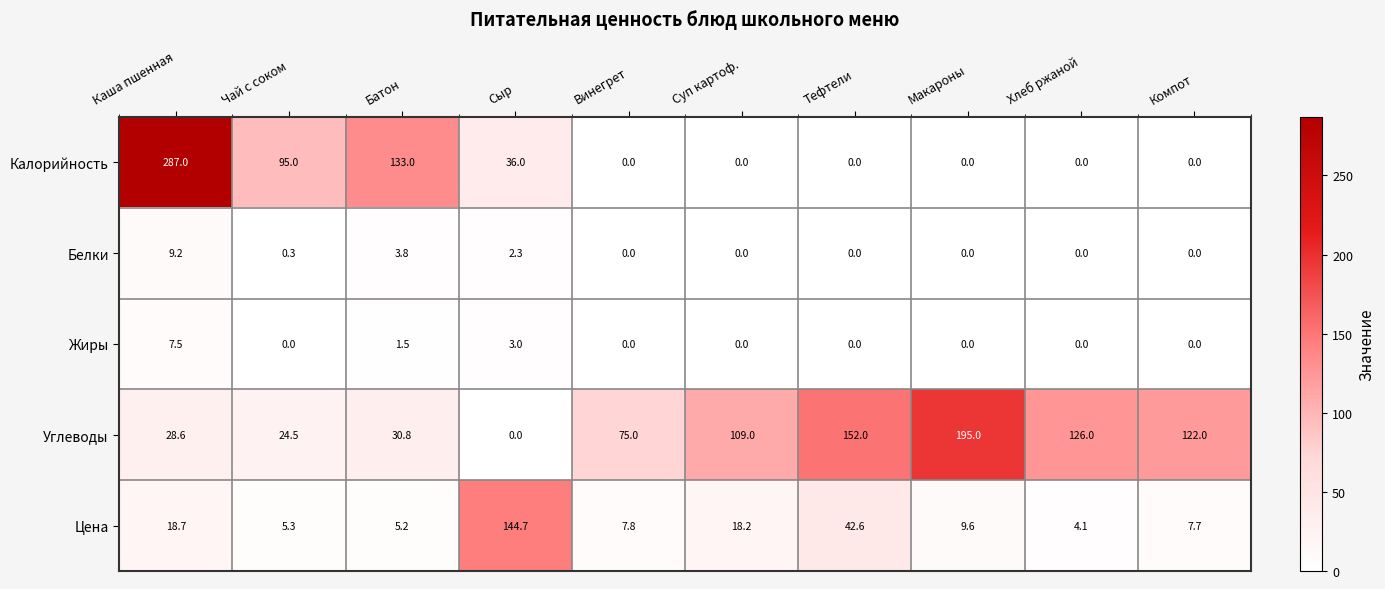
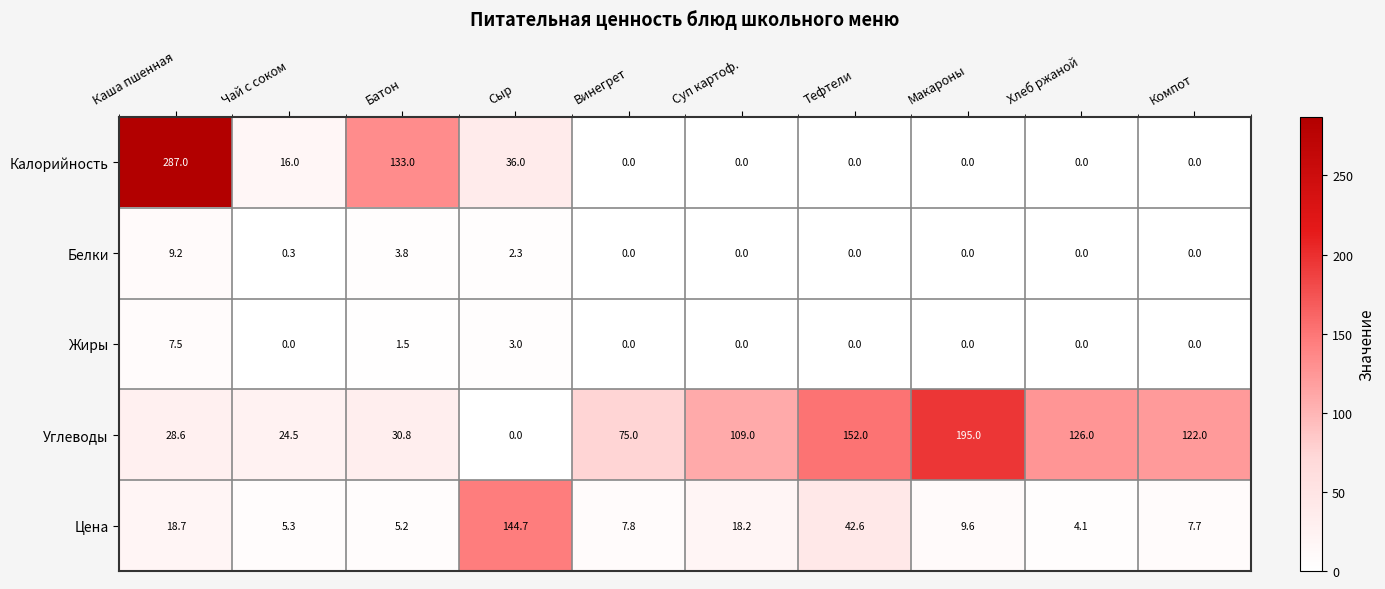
Калорийность, Чай с соком: 95.0 -> 16.0
